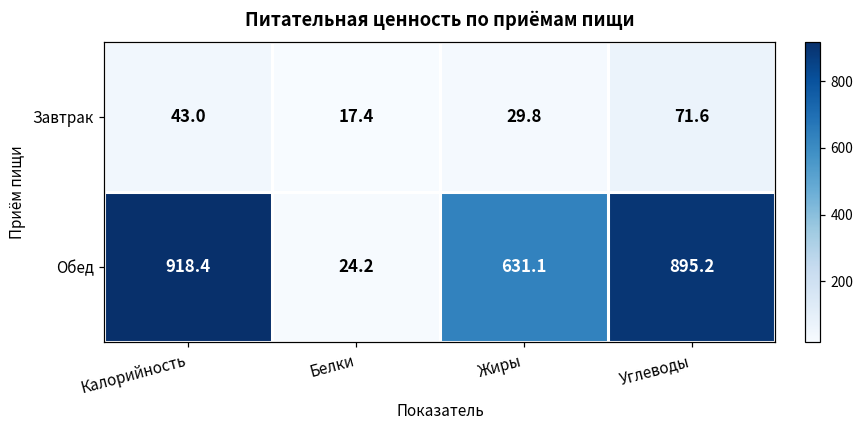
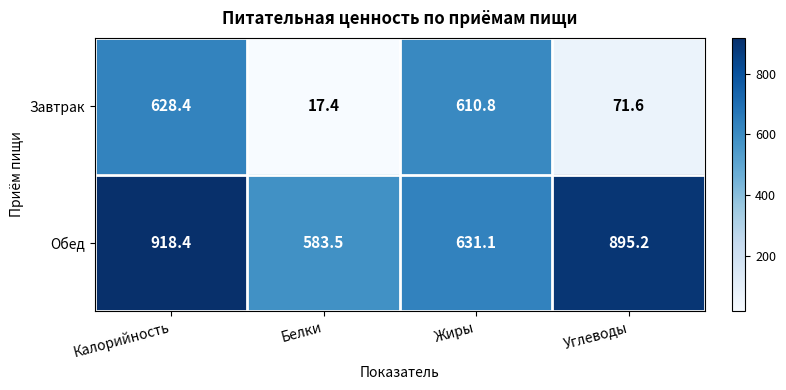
Завтрак, Калорийность: 43.0 -> 628.4
Завтрак, Жиры: 29.8 -> 610.8
Обед, Белки: 24.2 -> 583.5
